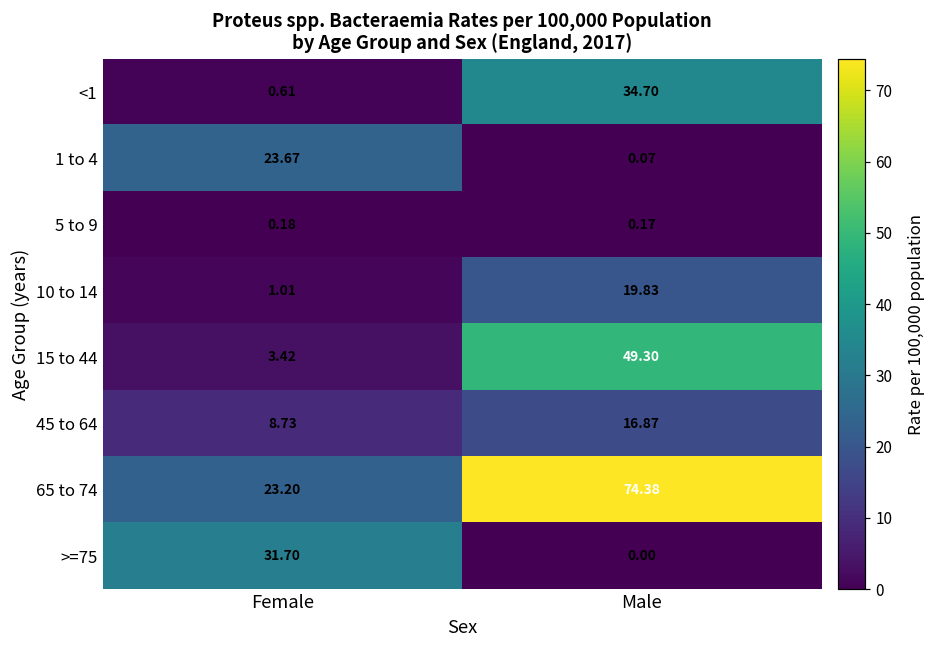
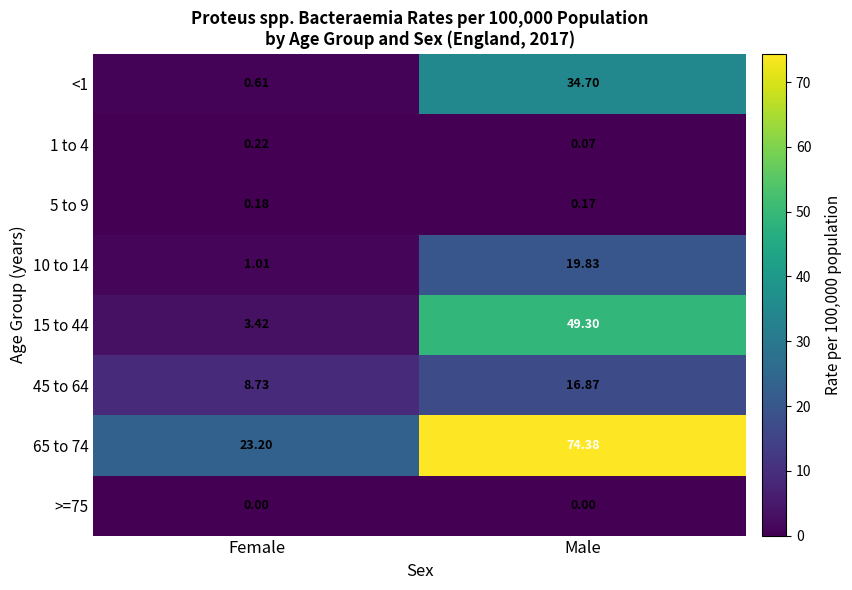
1 to 4, Female: 23.67 -> 0.22
>=75, Female: 31.70 -> 0.00
